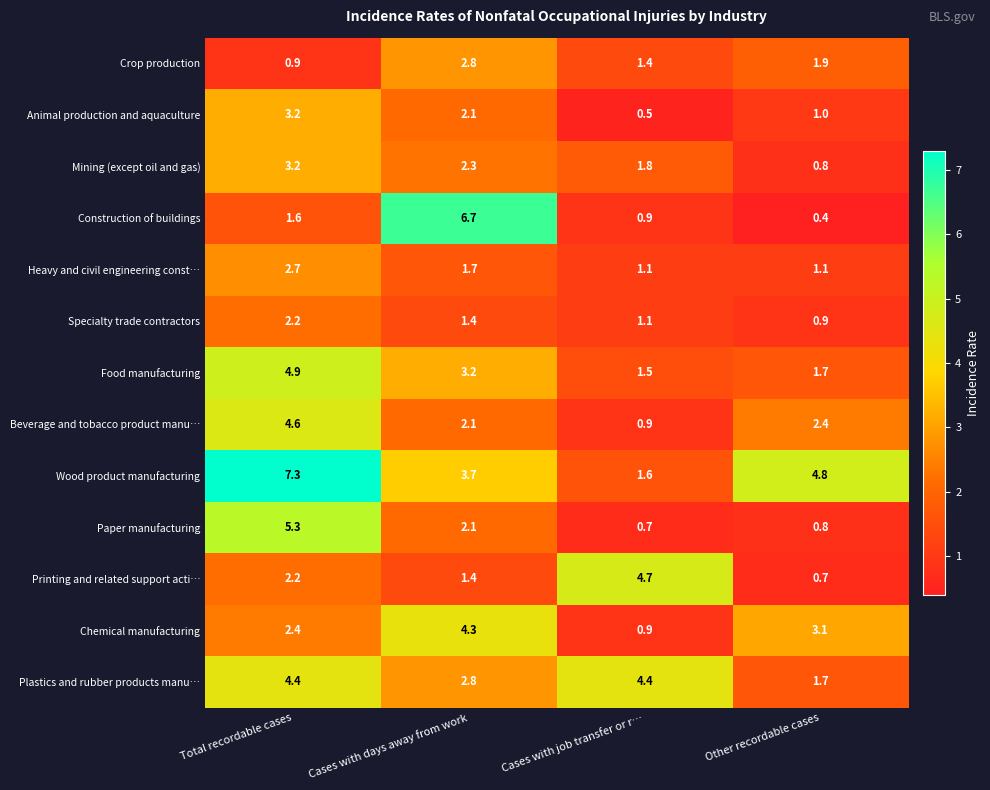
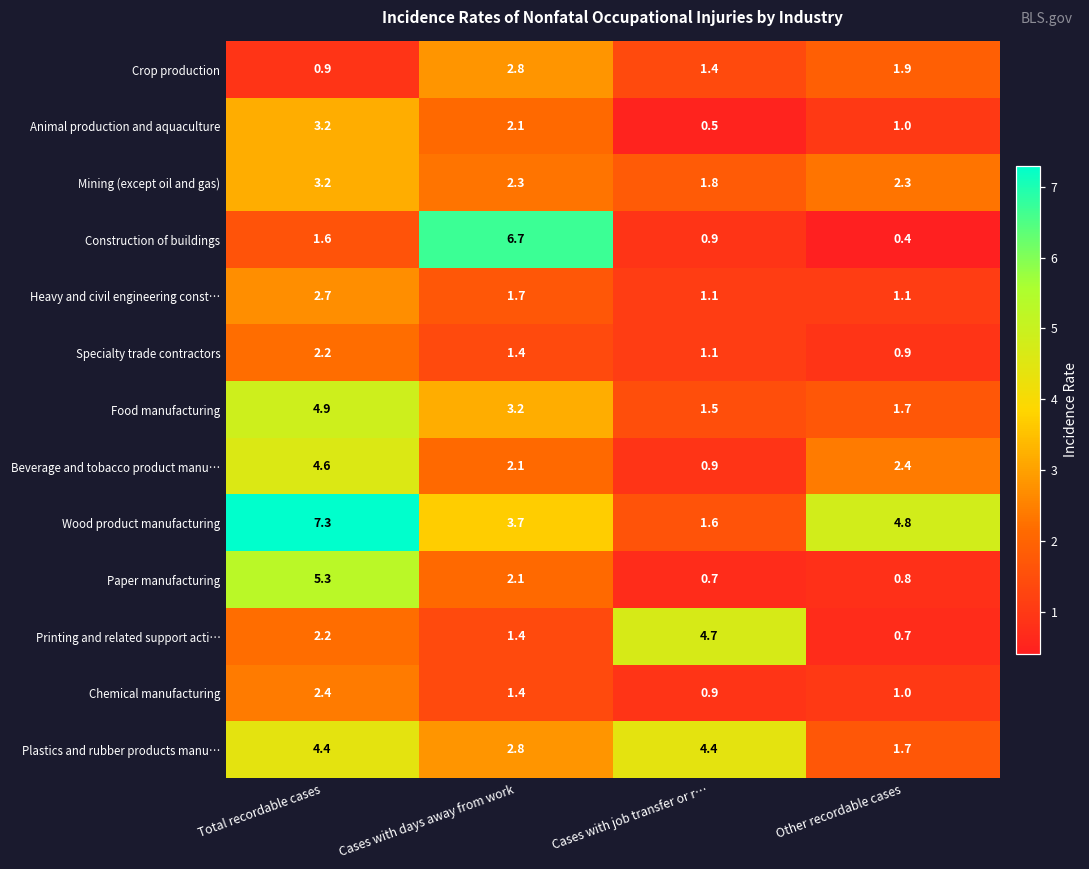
Mining (except oil and gas), Other recordable cases: 0.8 -> 2.3
Chemical manufacturing, Cases with days away from work: 4.3 -> 1.4
Chemical manufacturing, Other recordable cases: 3.1 -> 1.0
